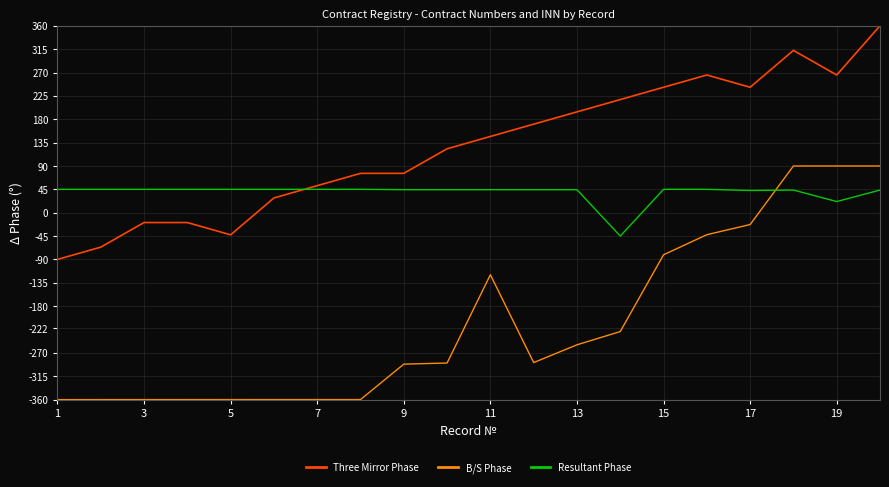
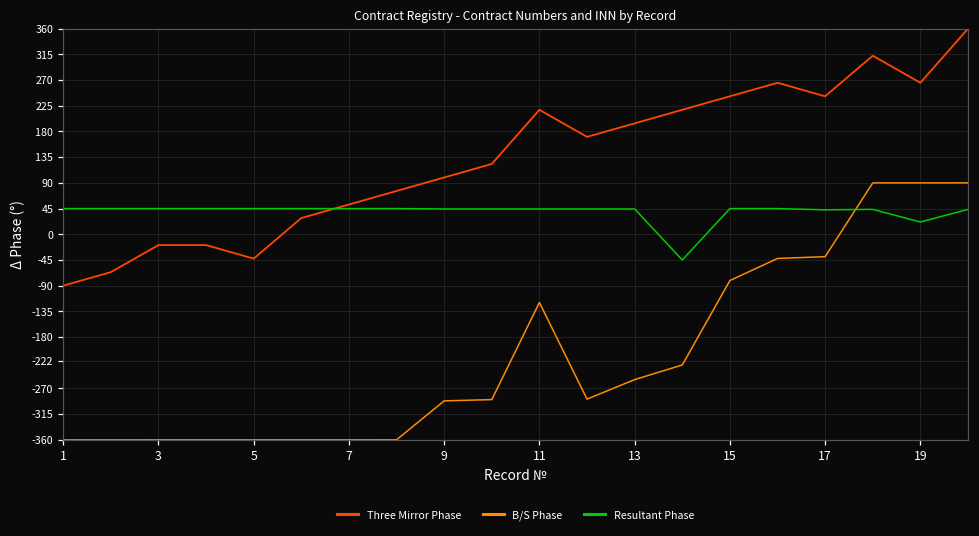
Three Mirror Phase, 9: 80 -> 100
Three Mirror Phase, 11: 150 -> 220
B/S Phase, 17: -20 -> -40
